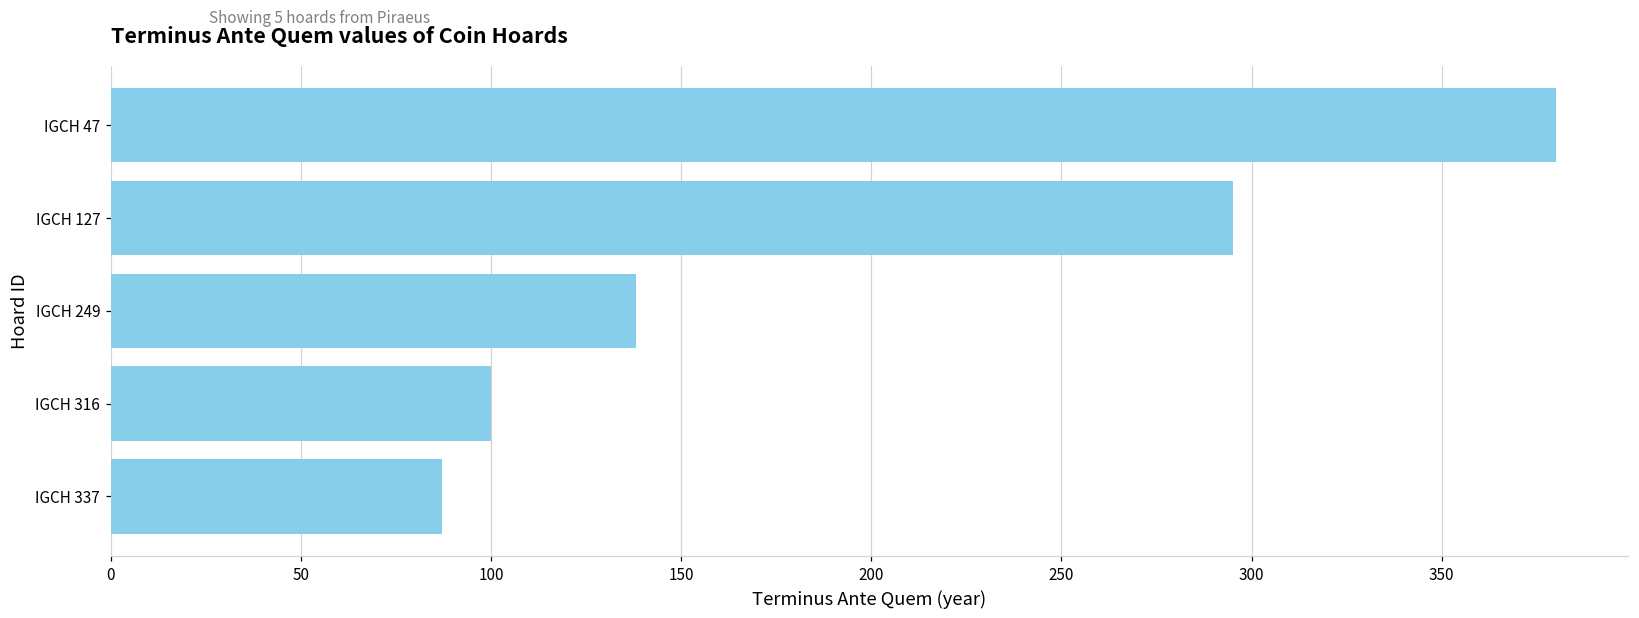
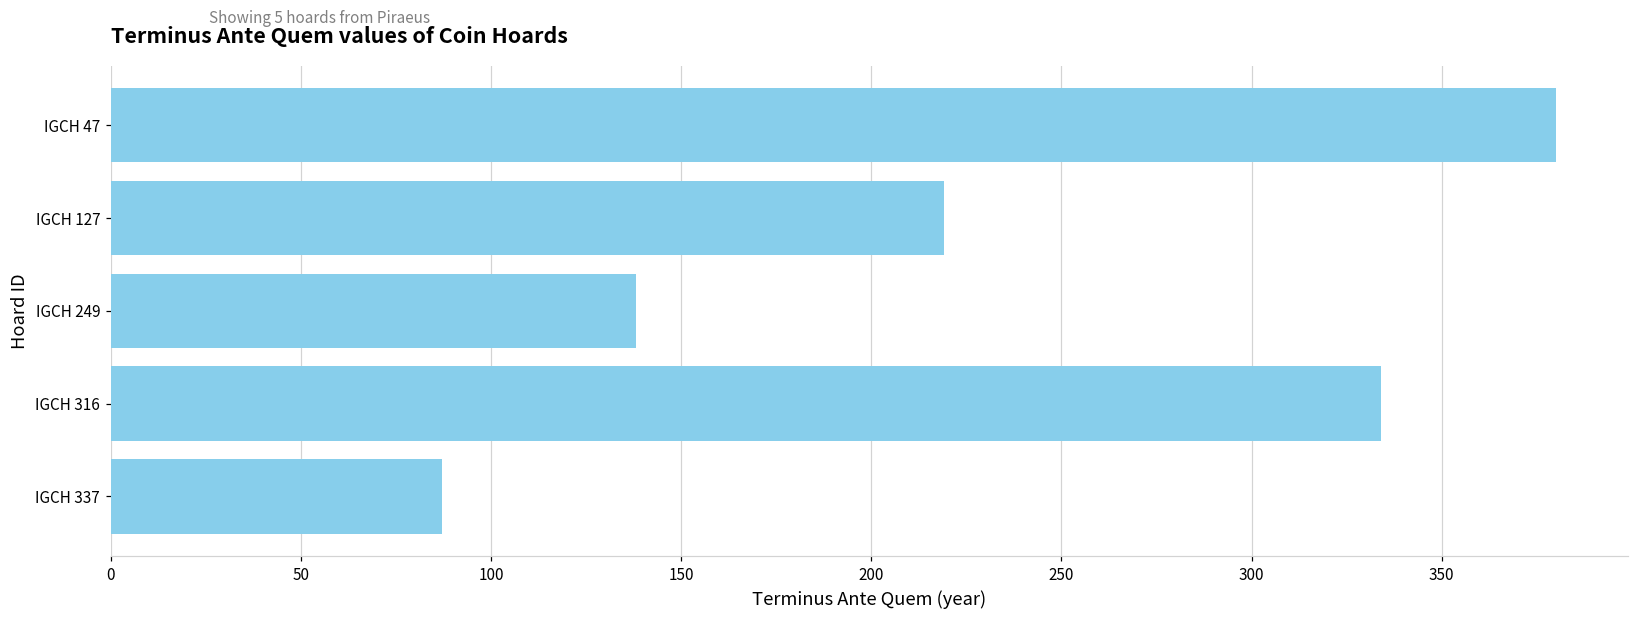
IGCH 127: 295 -> 219
IGCH 316: 100 -> 334
